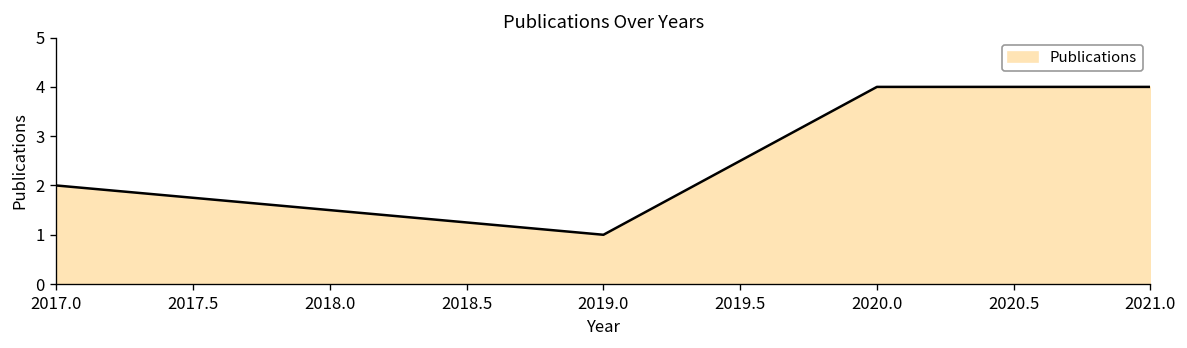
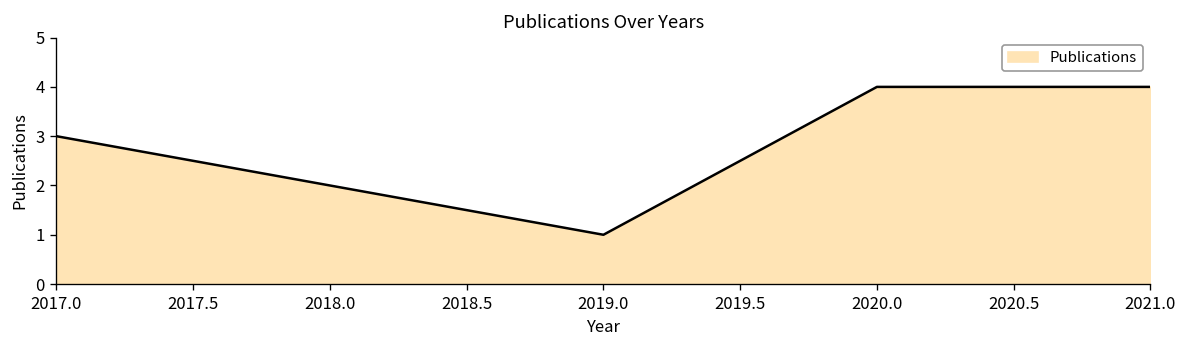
2017.0: 2 -> 3
